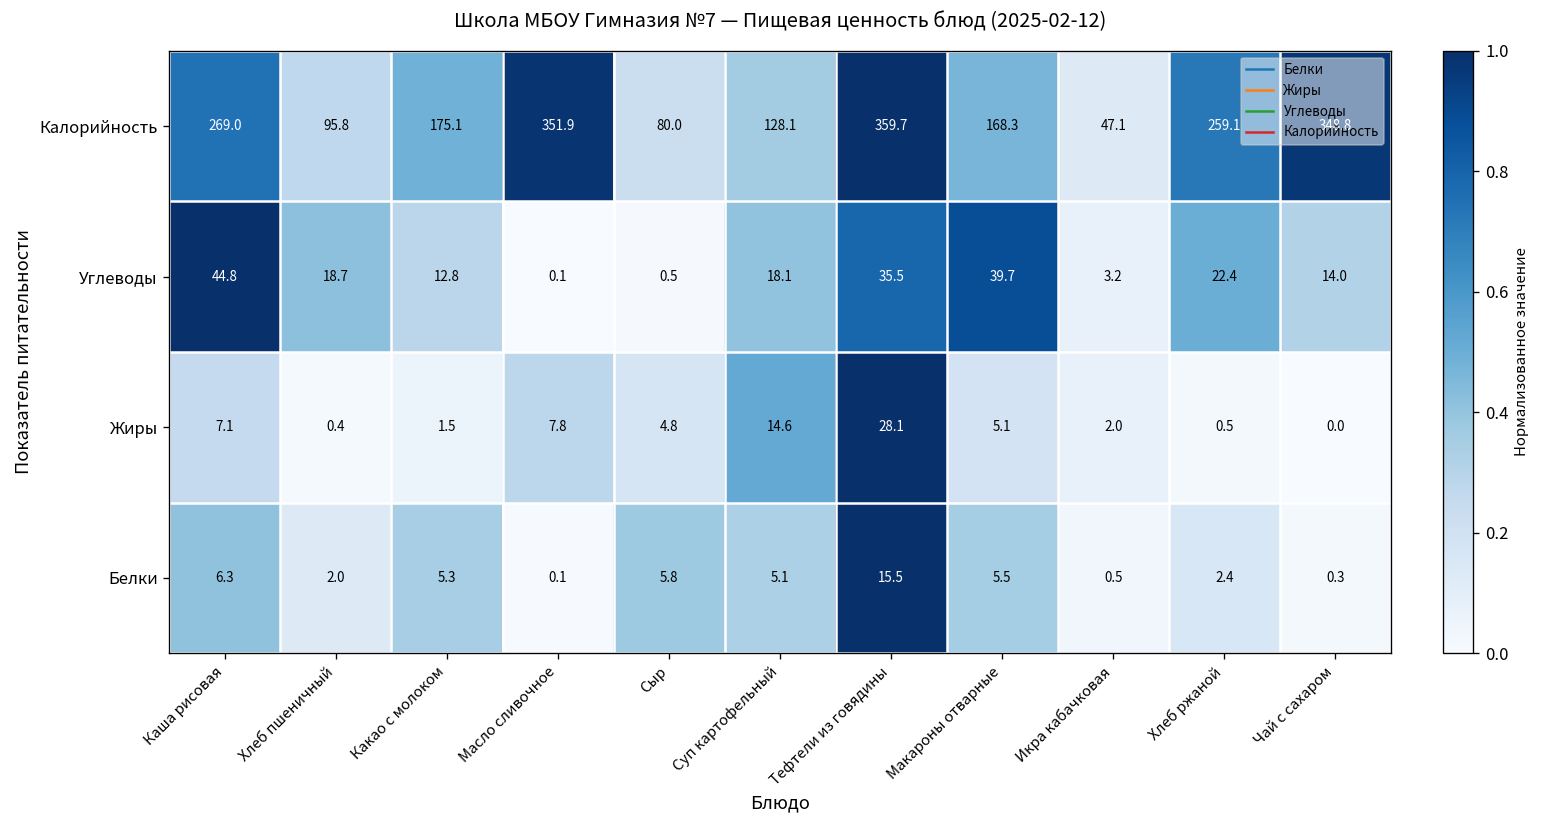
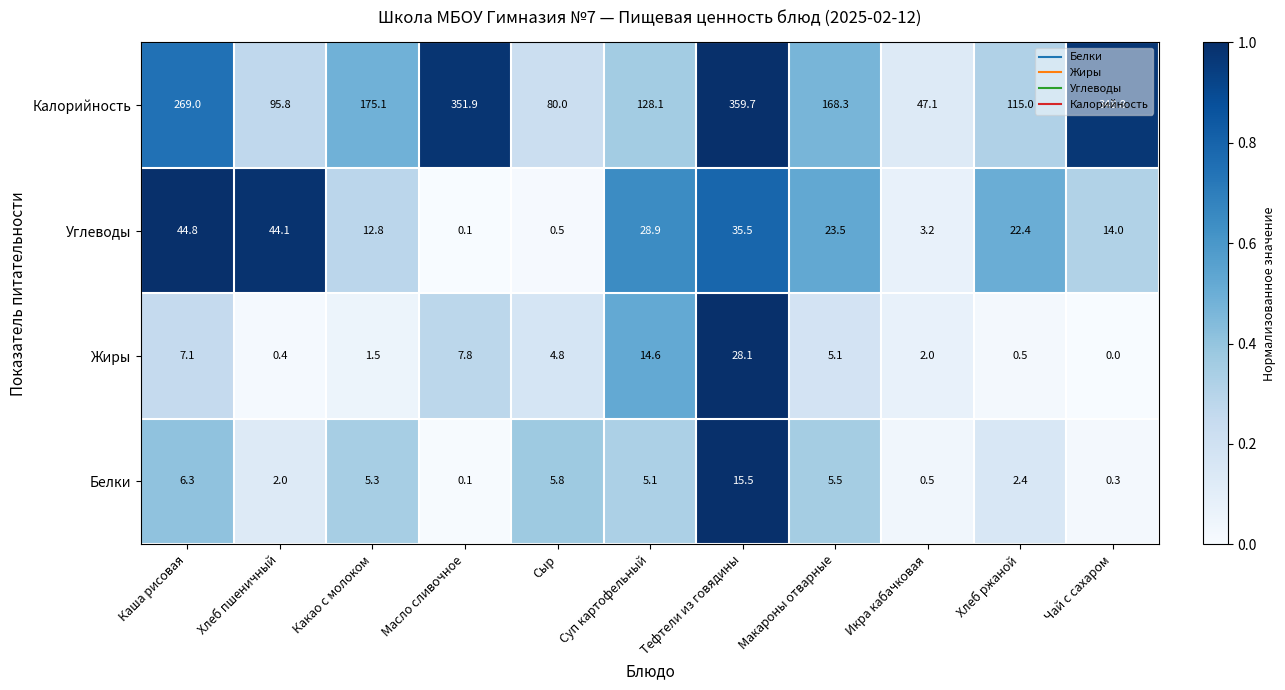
Калорийность, Хлеб ржаной: 259.1 -> 115.0
Углеводы, Хлеб пшеничный: 18.7 -> 44.1
Углеводы, Суп картофельный: 18.1 -> 28.9
Углеводы, Макароны отварные: 39.7 -> 23.5
